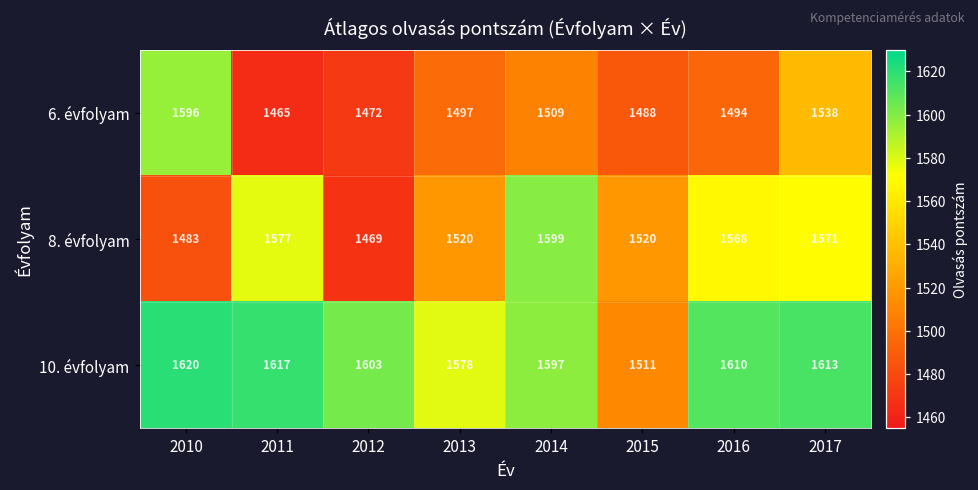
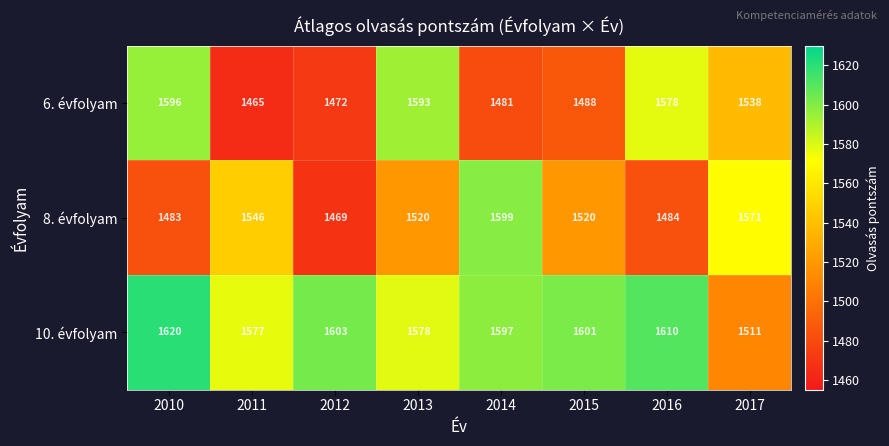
6. évfolyam, 2013: 1497 -> 1593
6. évfolyam, 2014: 1509 -> 1481
6. évfolyam, 2016: 1494 -> 1578
8. évfolyam, 2011: 1577 -> 1546
8. évfolyam, 2016: 1568 -> 1484
10. évfolyam, 2011: 1617 -> 1577
10. évfolyam, 2015: 1511 -> 1601
10. évfolyam, 2017: 1613 -> 1511
